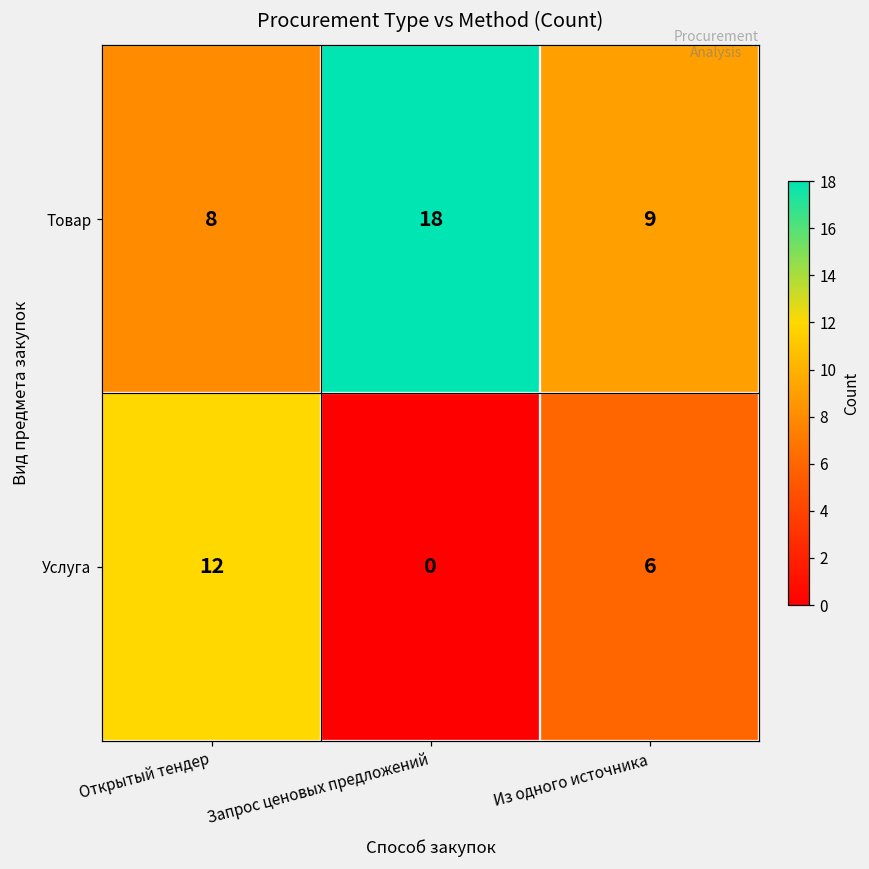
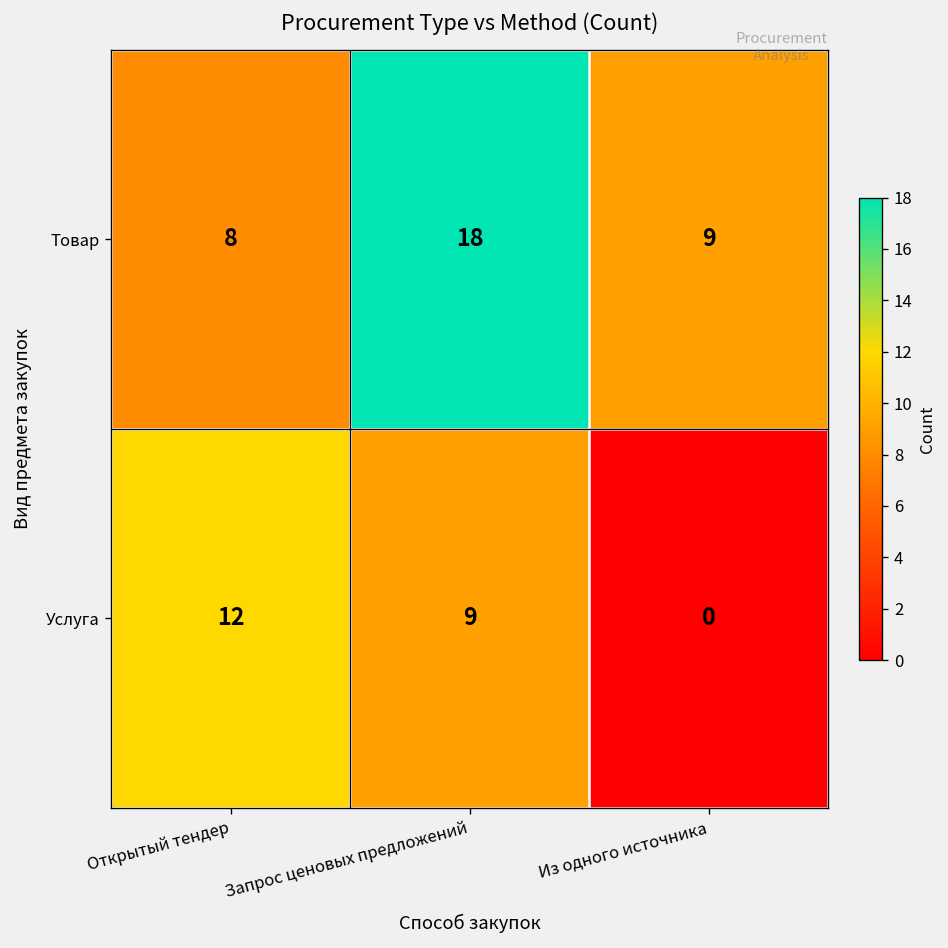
Услуга, Запрос ценовых предложений: 0 -> 9
Услуга, Из одного источника: 6 -> 0
